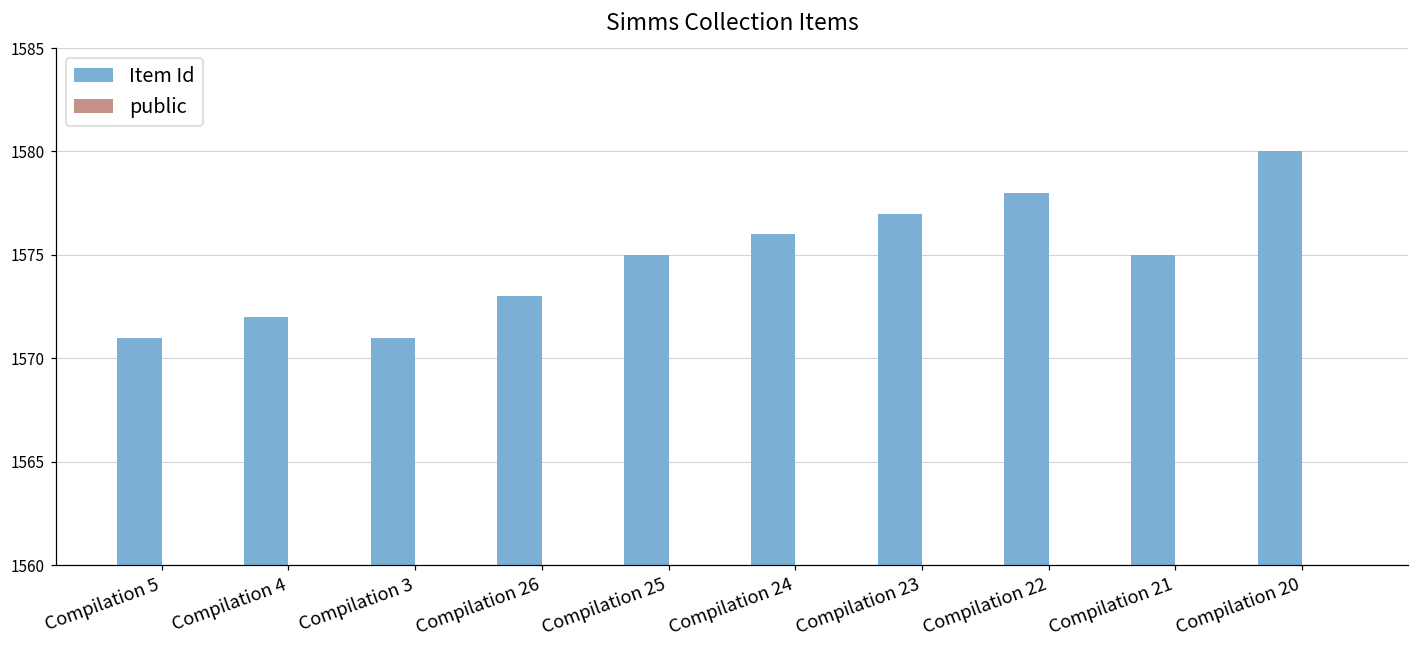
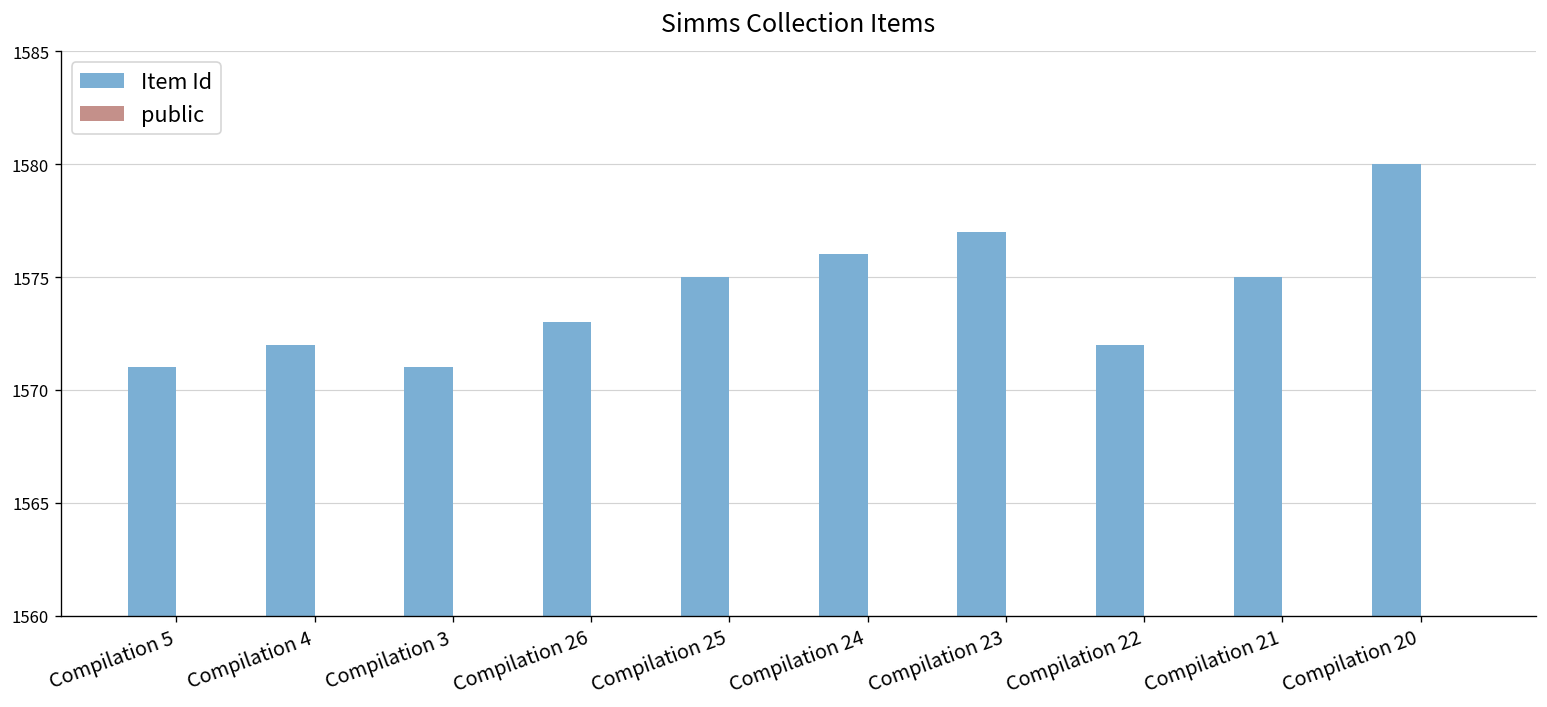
Item Id, Compilation 22: 1578 -> 1572
